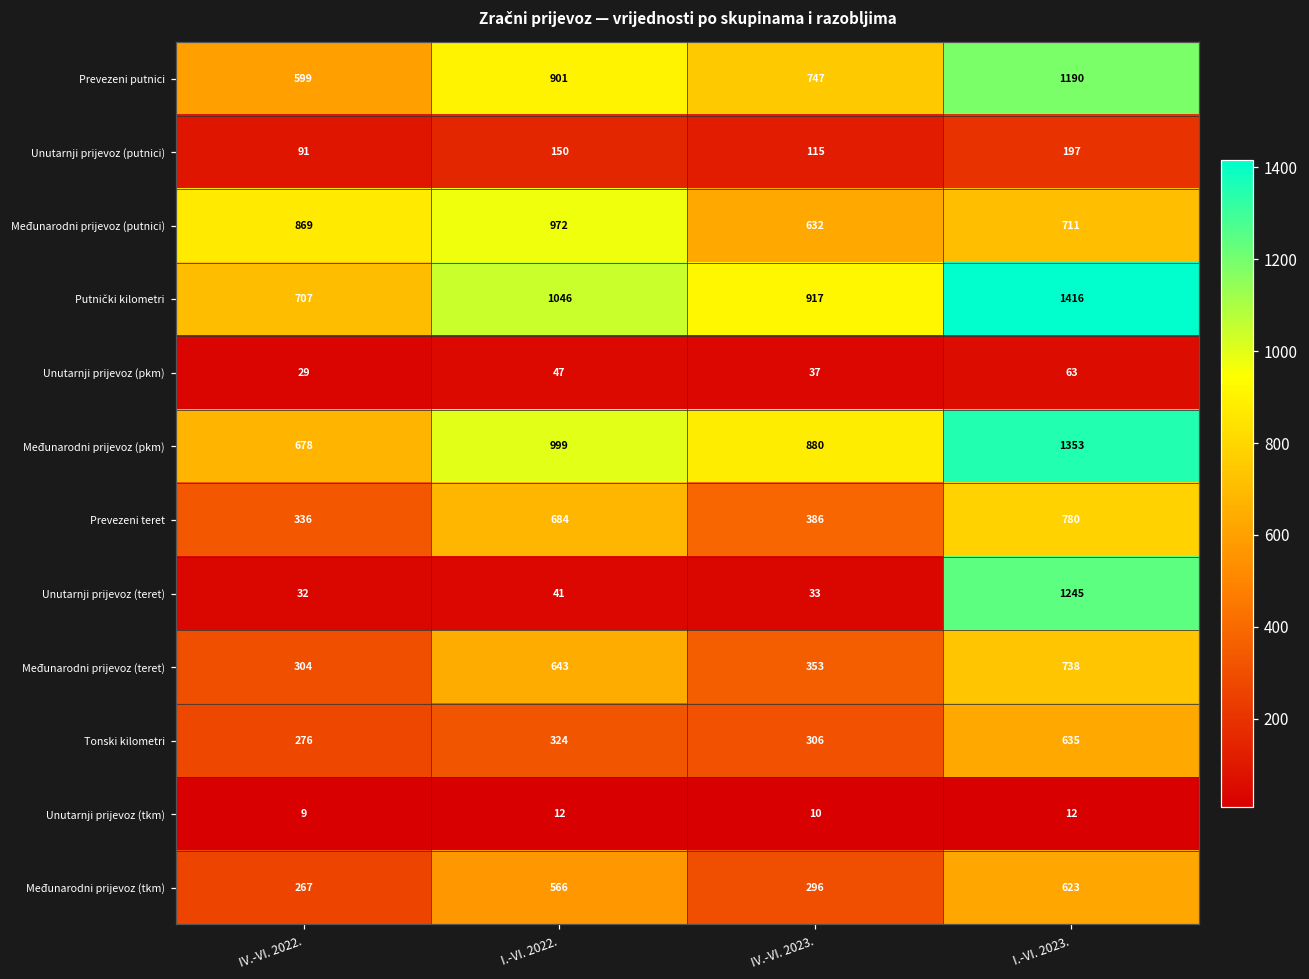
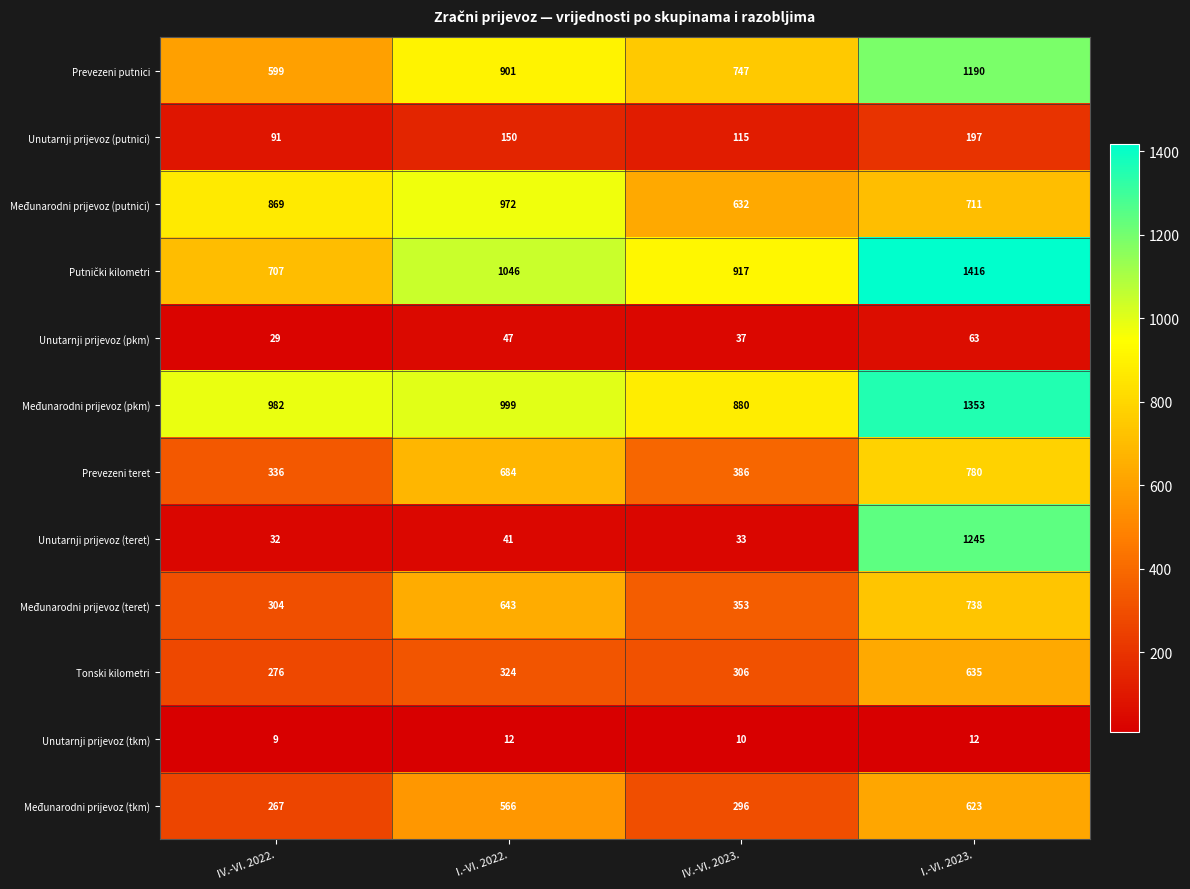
Međunarodni prijevoz (pkm), IV.-VI. 2022.: 678 -> 982
